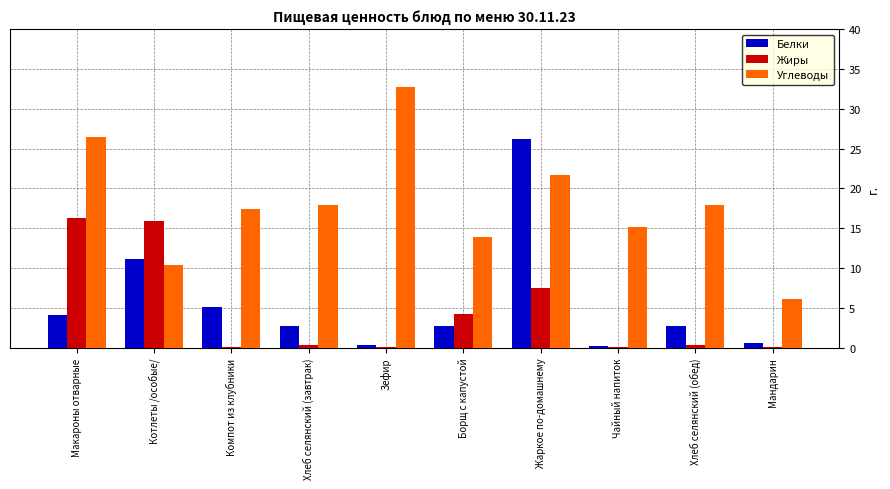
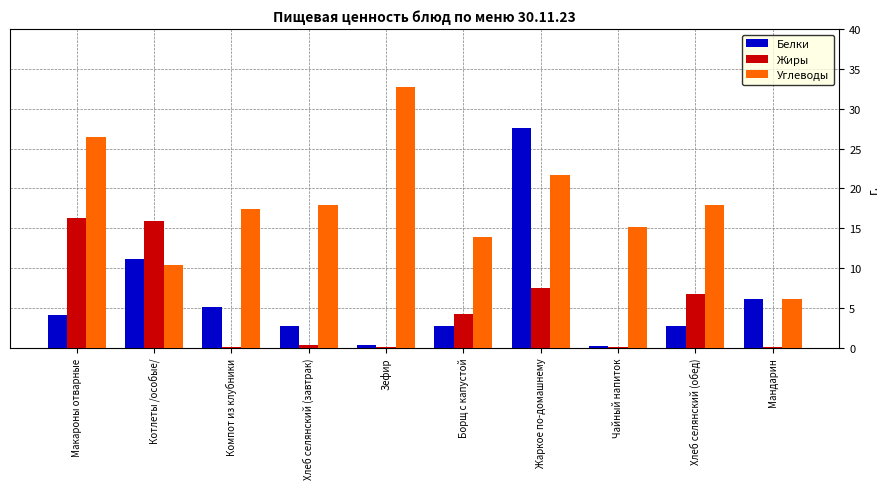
Белки, Жаркое по-домашнему: 26 -> 28
Жиры, Хлеб селянский (обед): 0 -> 7
Белки, Мандарин: 1 -> 6
